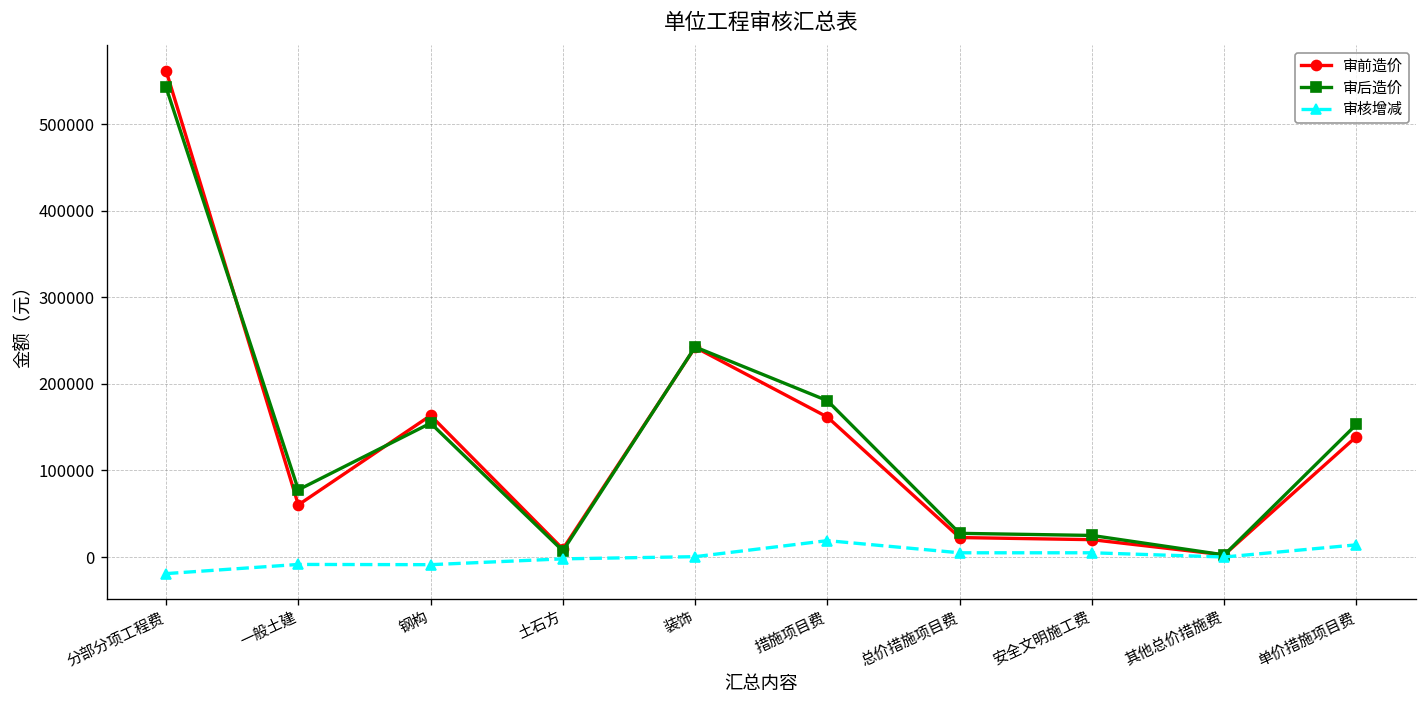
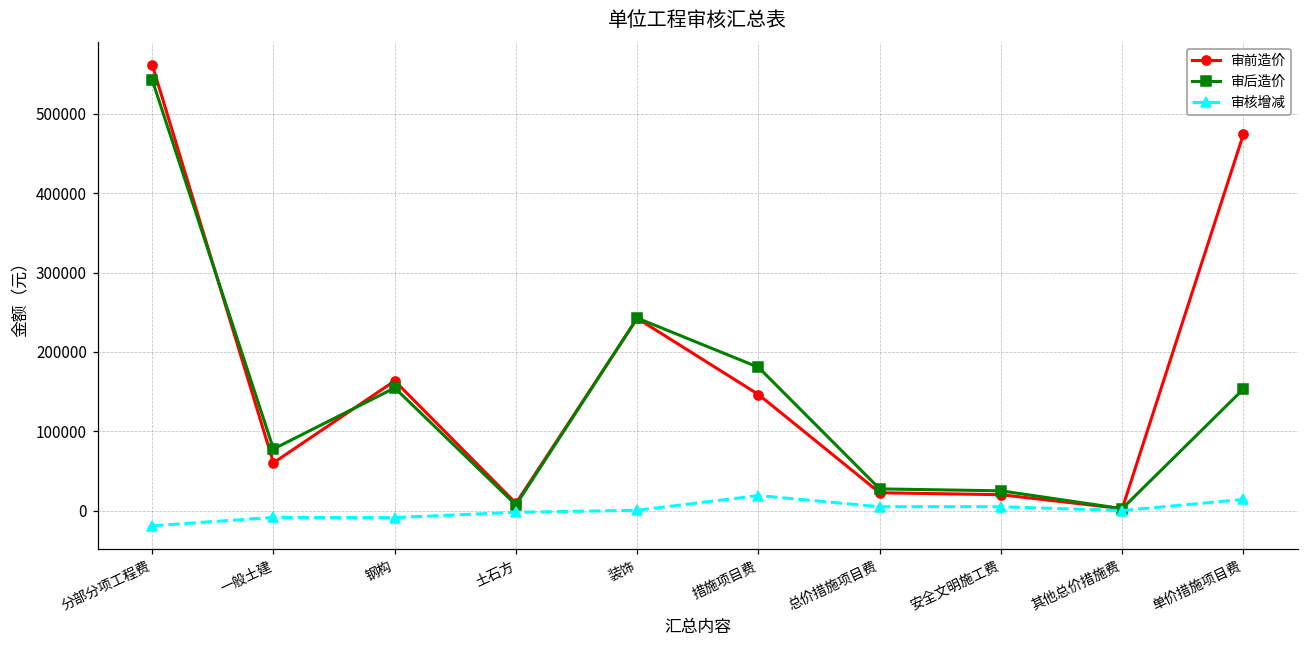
审前造价, 措施项目费: 160000 -> 150000
审前造价, 单价措施项目费: 140000 -> 470000
